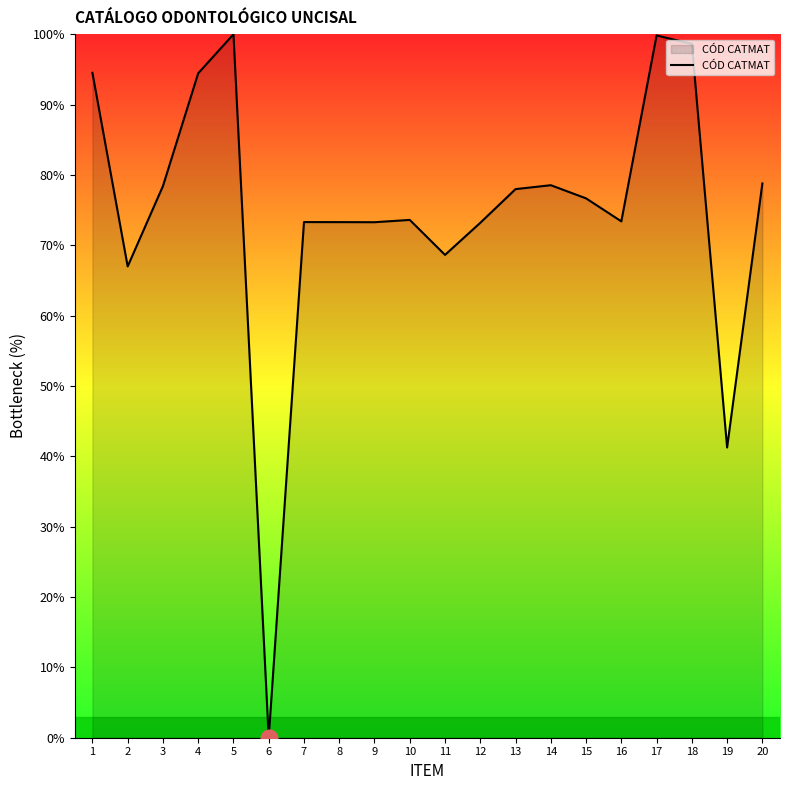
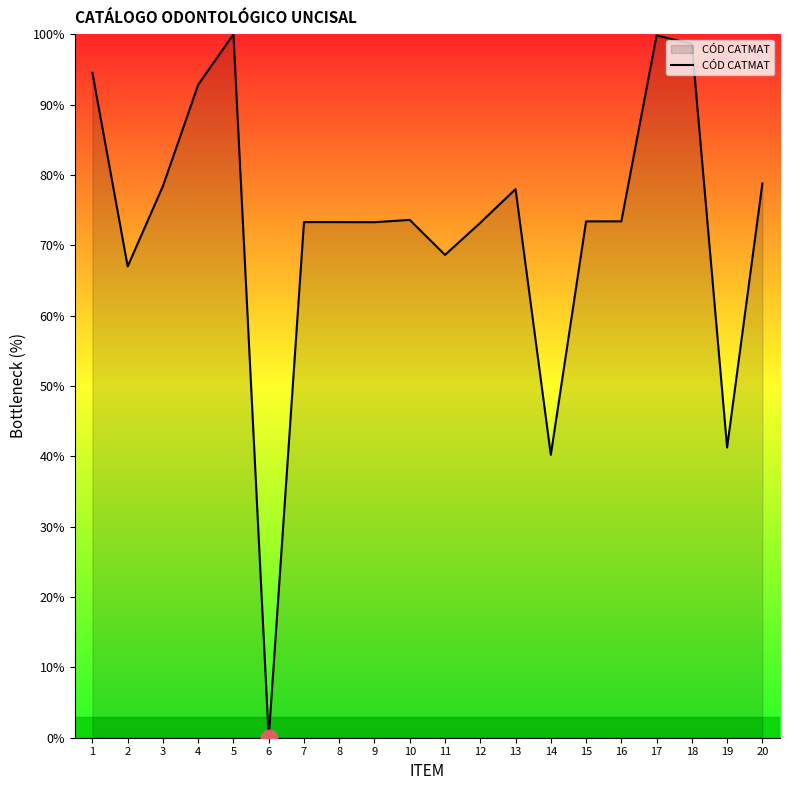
CÓD CATMAT, 4: 94% -> 93%
CÓD CATMAT, 14: 79% -> 40%
CÓD CATMAT, 15: 77% -> 73%
